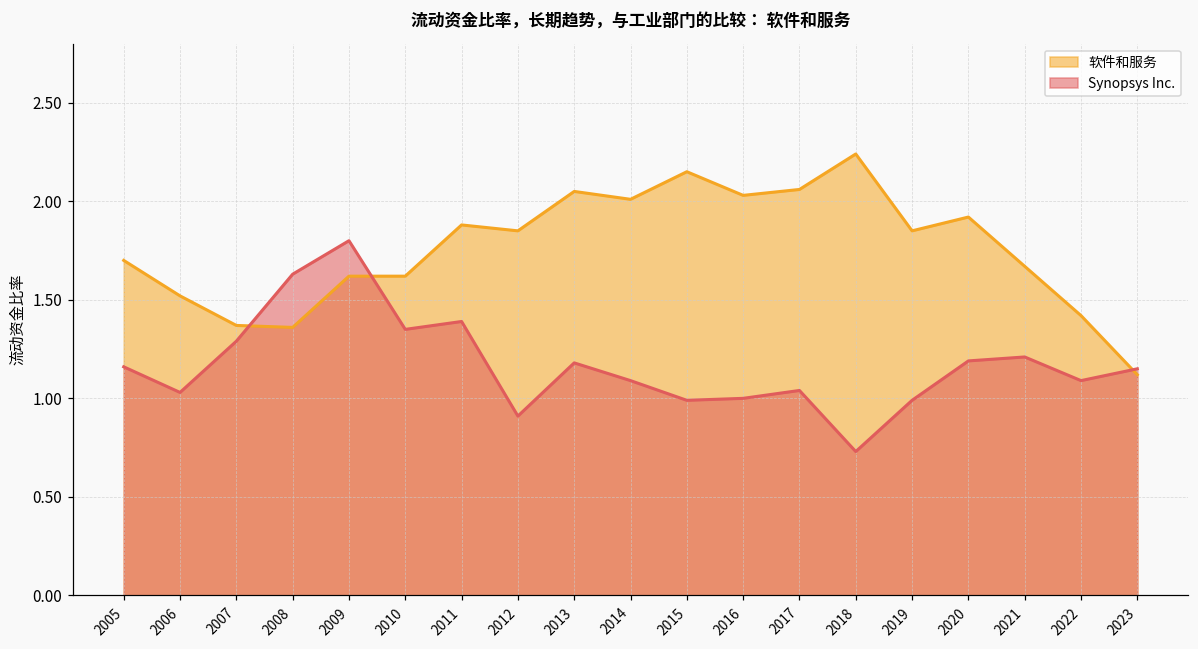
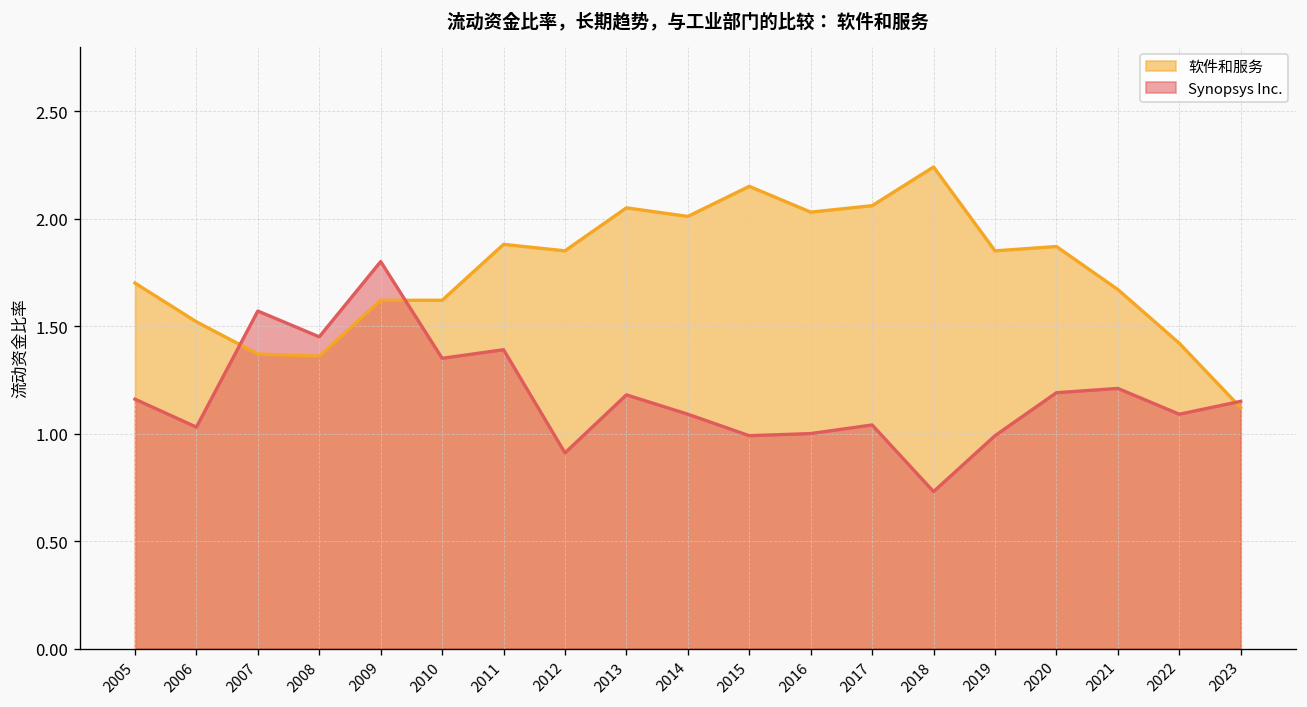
Synopsys Inc., 2007: 1.29 -> 1.57
Synopsys Inc., 2008: 1.63 -> 1.45
软件和服务, 2020: 1.92 -> 1.87
